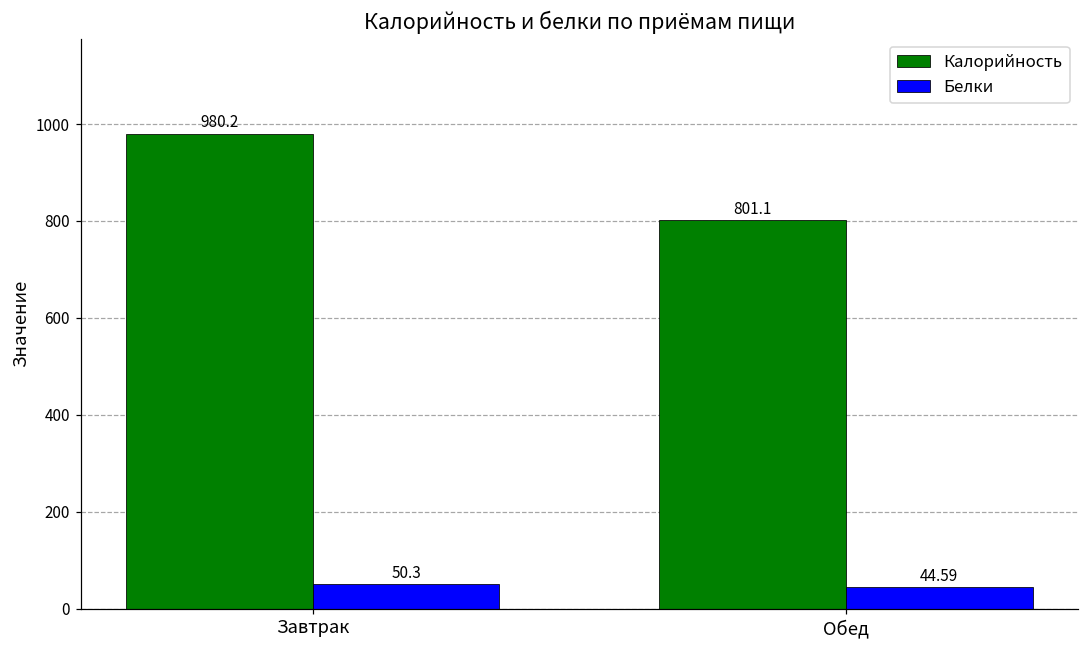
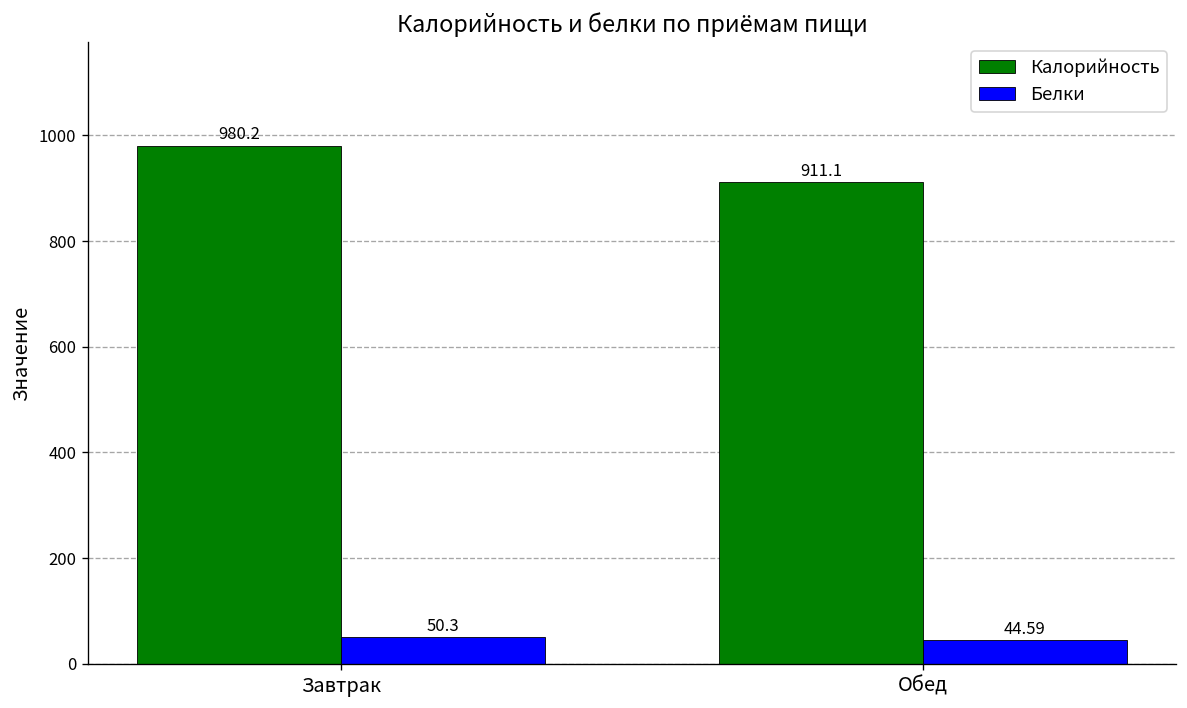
Калорийность, Обед: 801.1 -> 911.1
